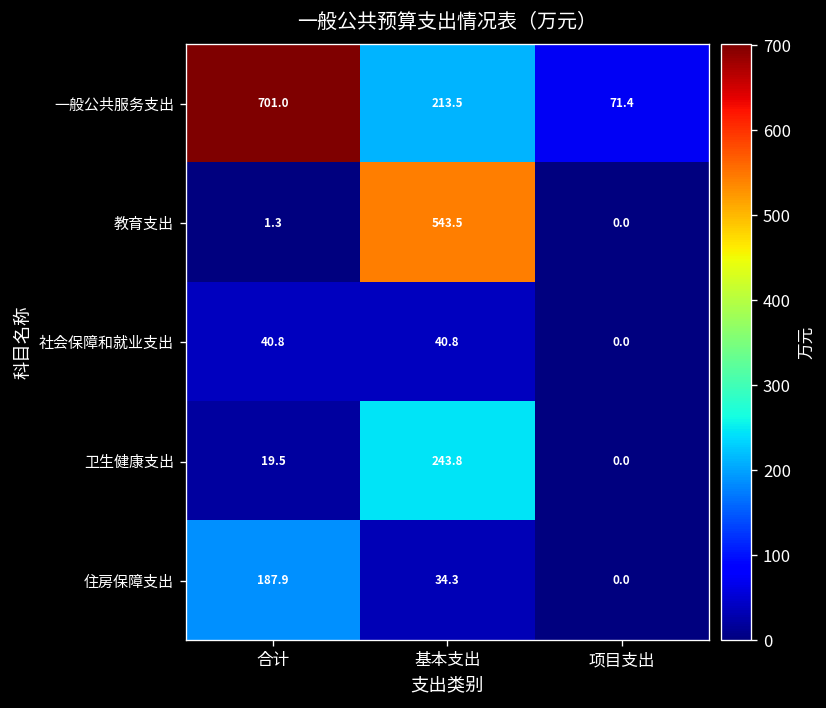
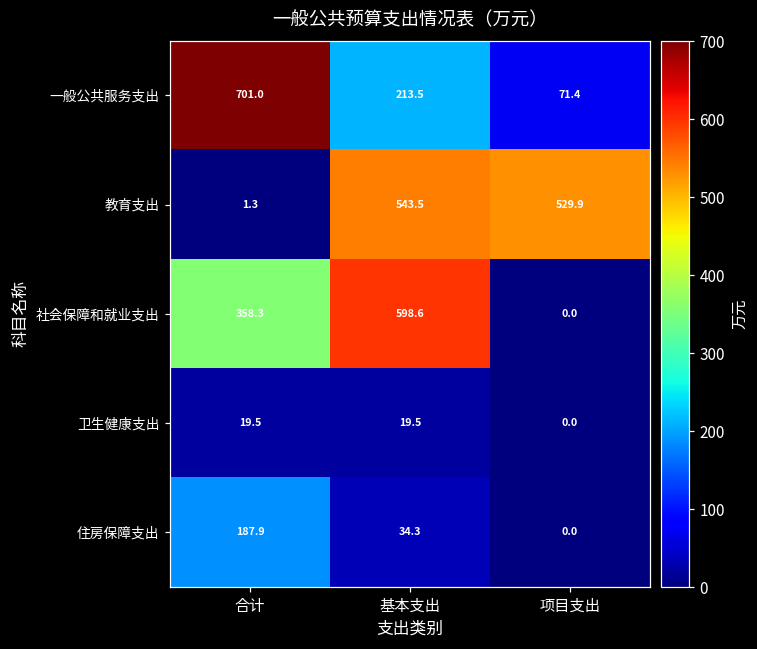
教育支出, 项目支出: 0.0 -> 529.9
社会保障和就业支出, 合计: 40.8 -> 358.3
社会保障和就业支出, 基本支出: 40.8 -> 598.6
卫生健康支出, 基本支出: 243.8 -> 19.5
